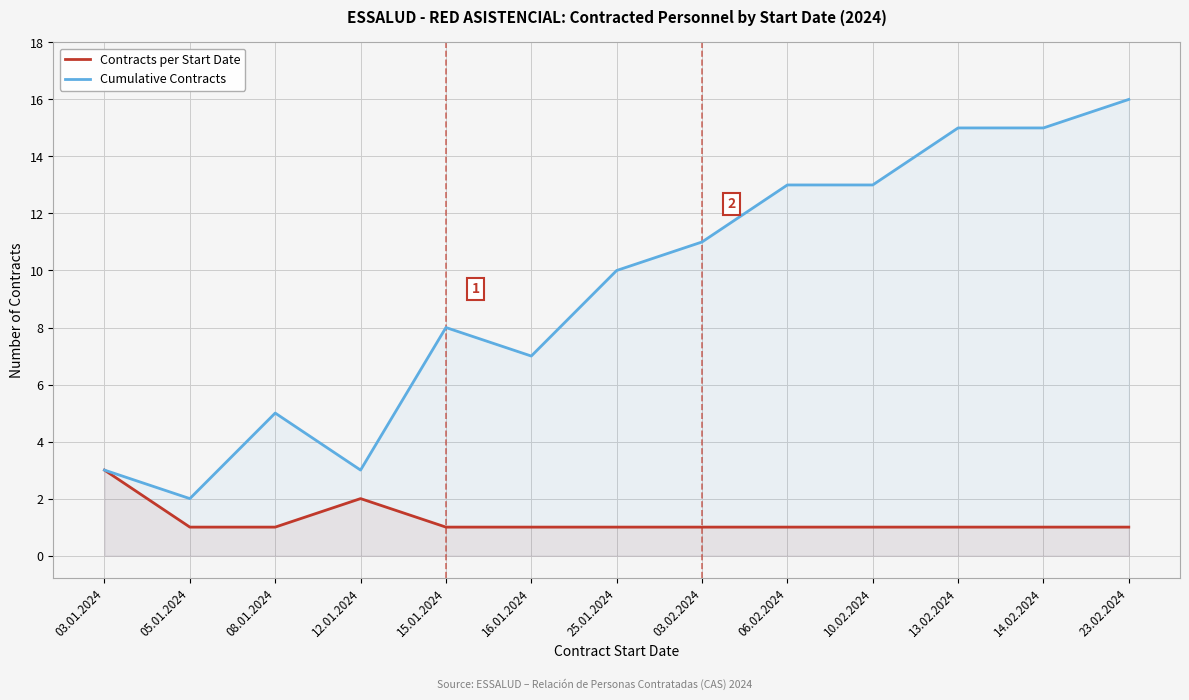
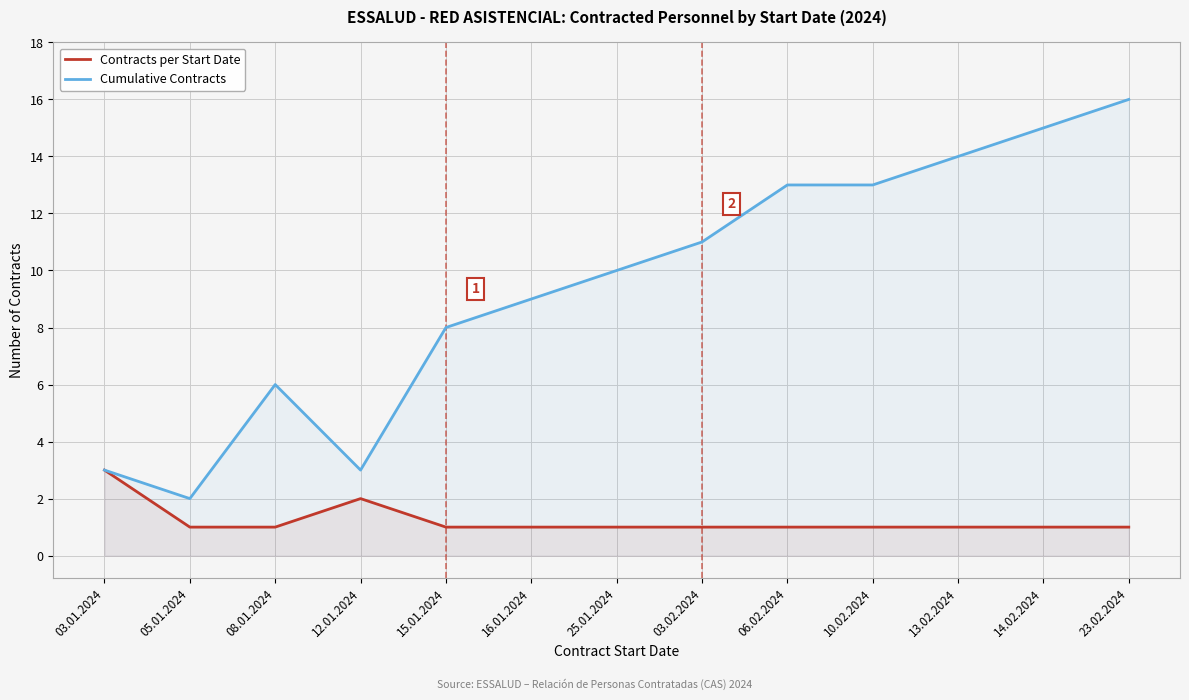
Cumulative Contracts, 08.01.2024: 5 -> 6
Cumulative Contracts, 16.01.2024: 7 -> 9
Cumulative Contracts, 13.02.2024: 15 -> 14
